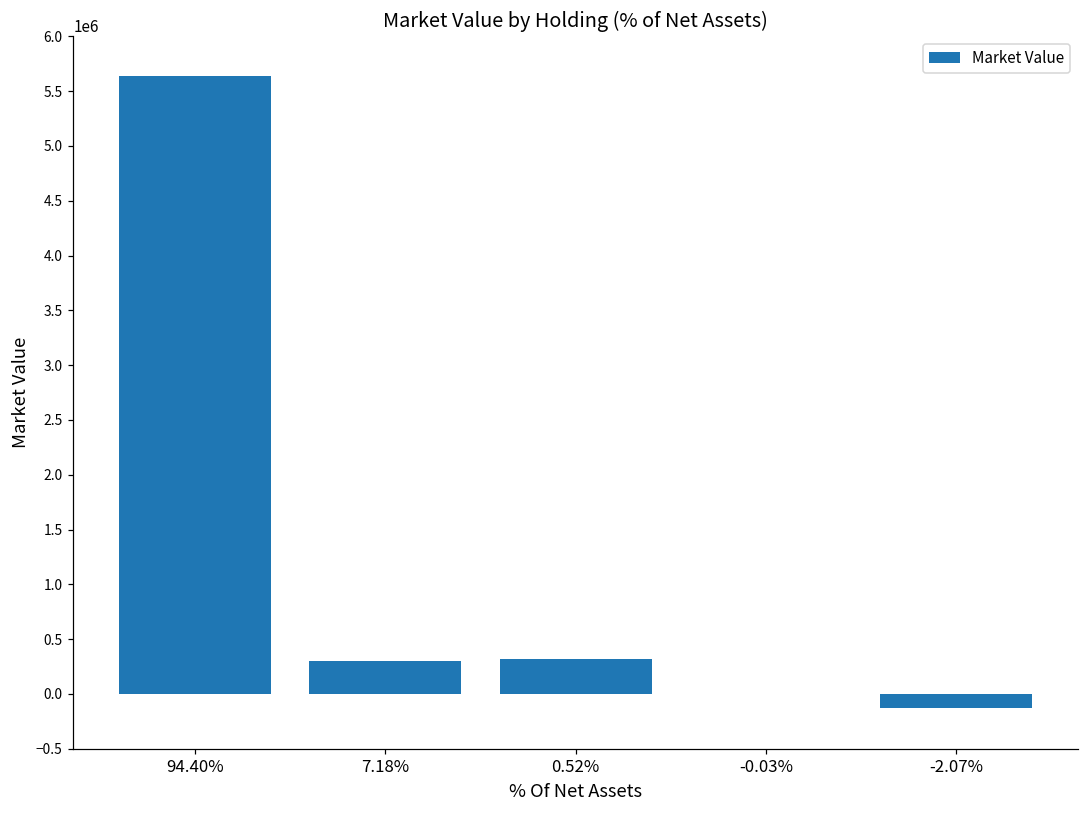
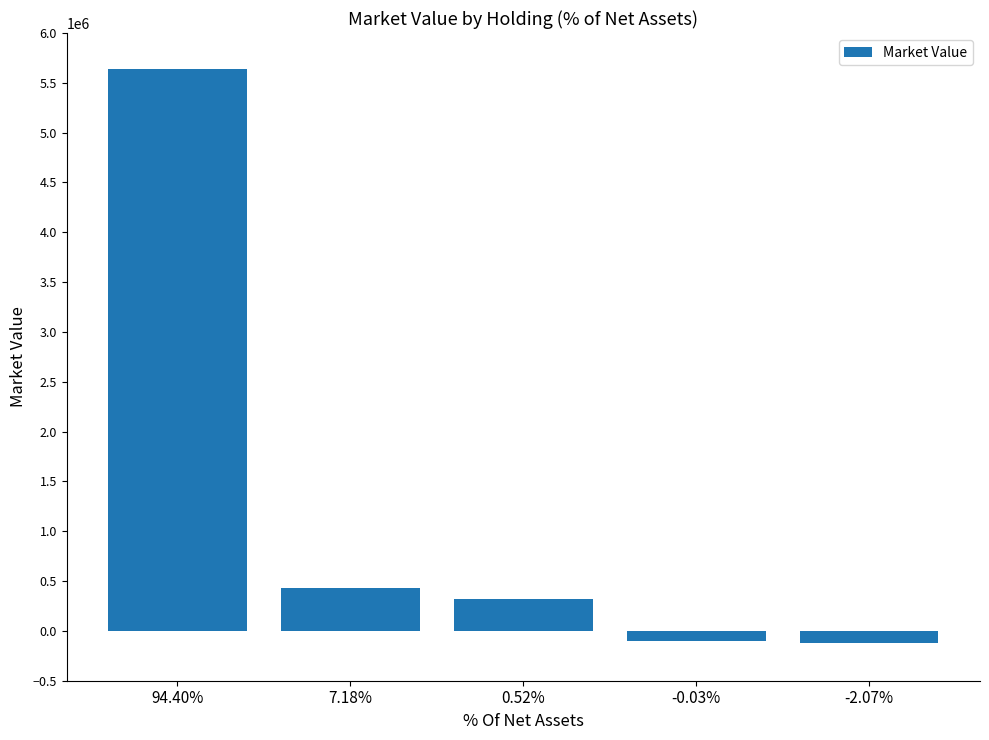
7.18%: 300000 -> 400000
-0.03%: 0 -> -100000
